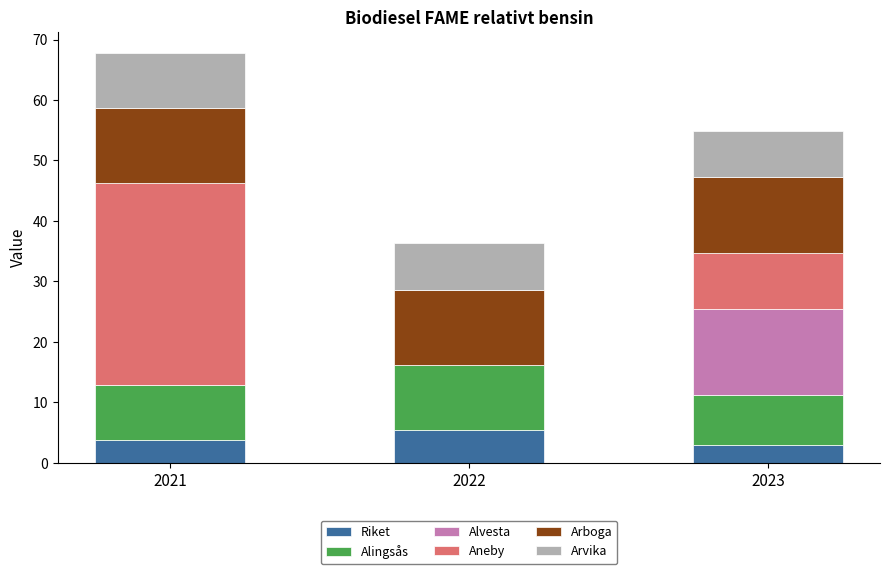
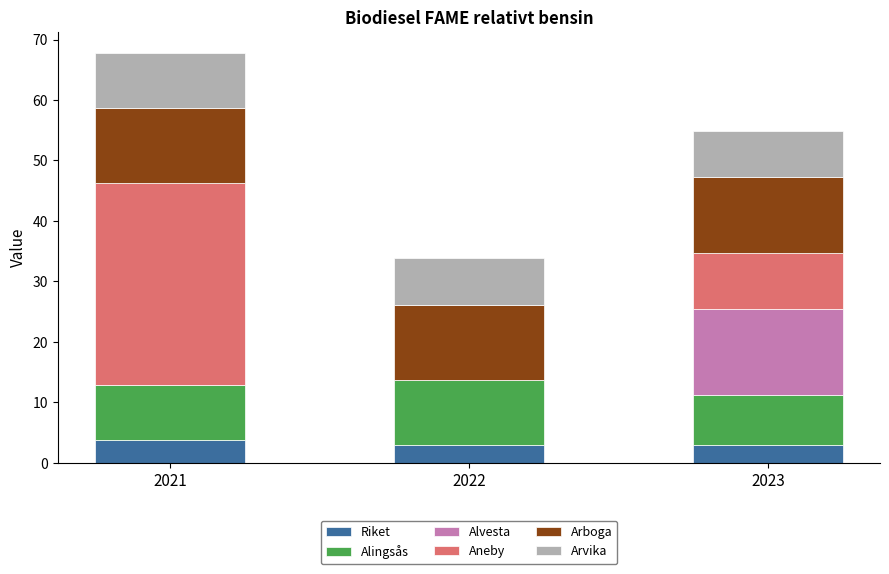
Riket, 2022: 5 -> 3
